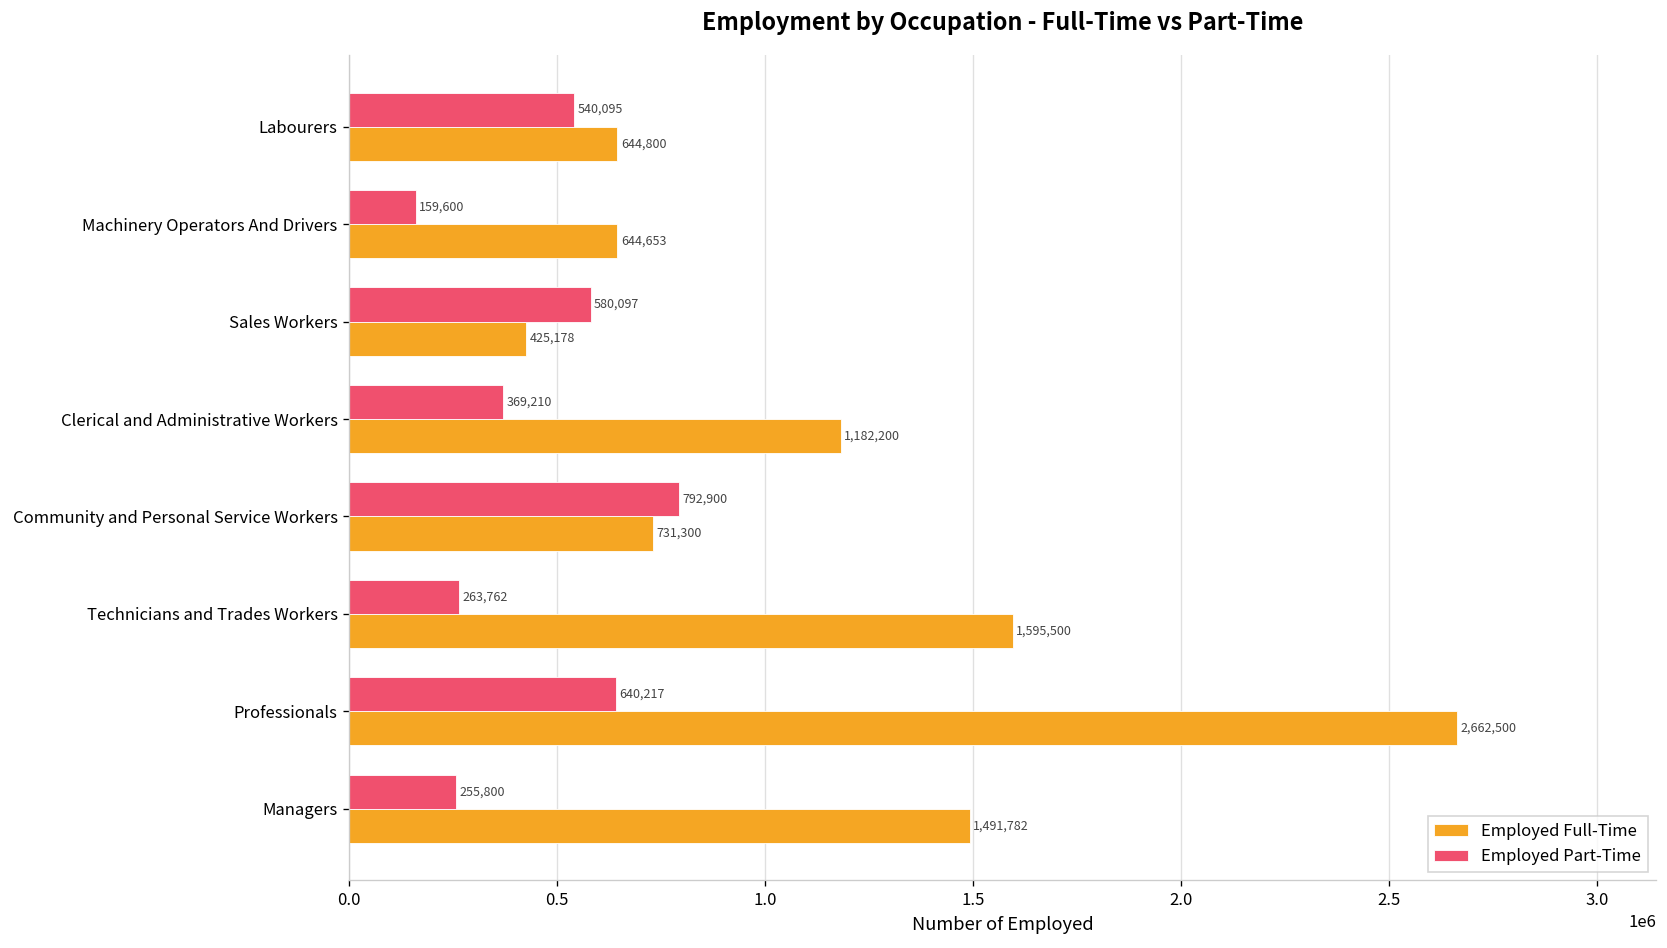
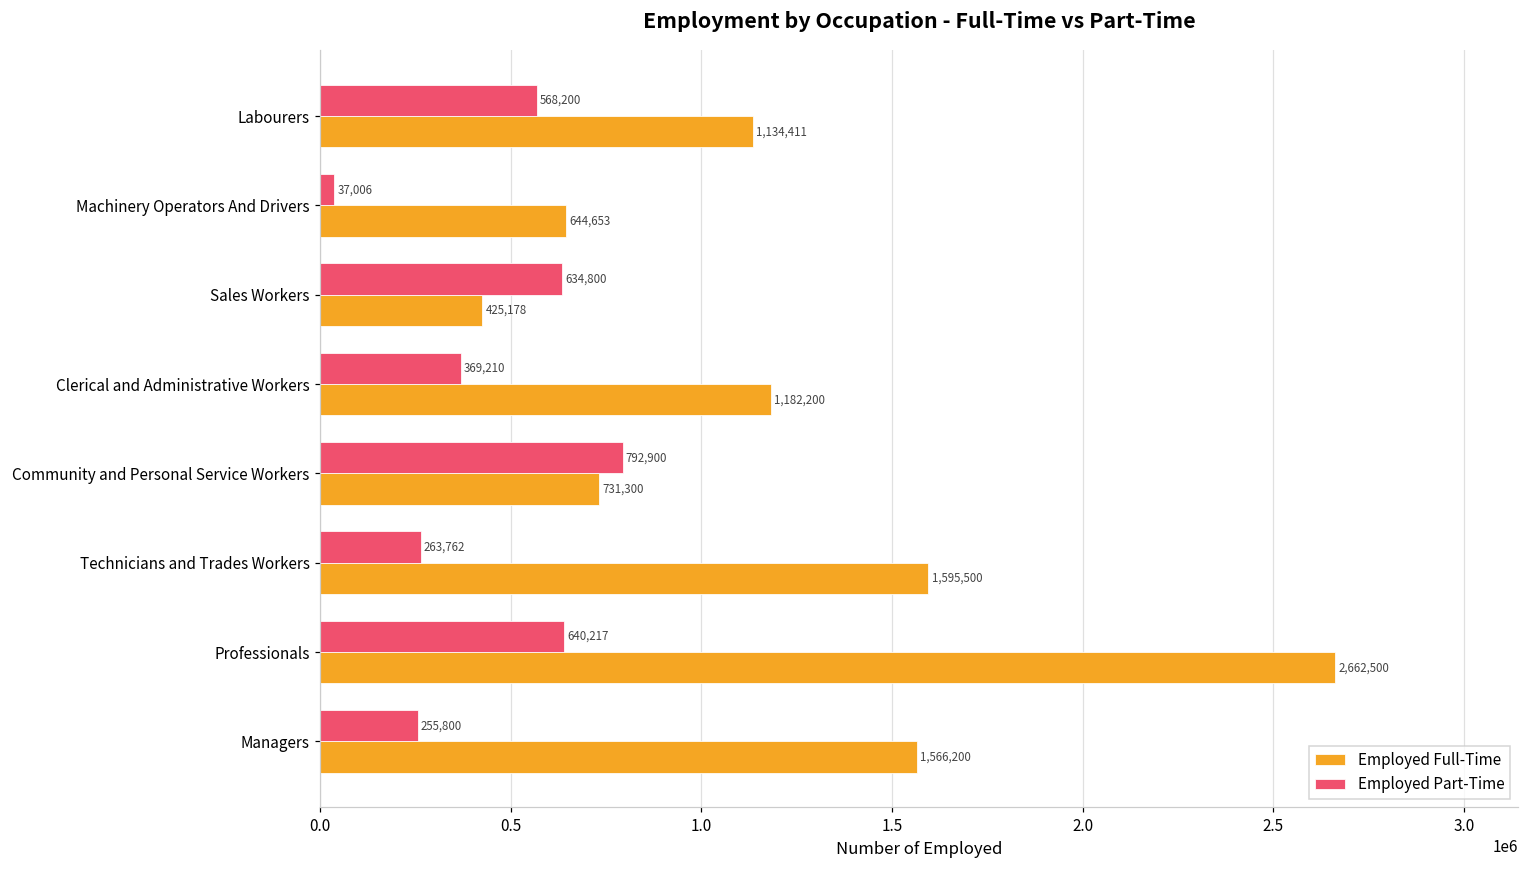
Employed Part-Time, Labourers: 540,095 -> 568,200
Employed Full-Time, Labourers: 644,800 -> 1,134,411
Employed Part-Time, Machinery Operators And Drivers: 159,600 -> 37,006
Employed Part-Time, Sales Workers: 580,097 -> 634,800
Employed Full-Time, Managers: 1,491,782 -> 1,566,200
